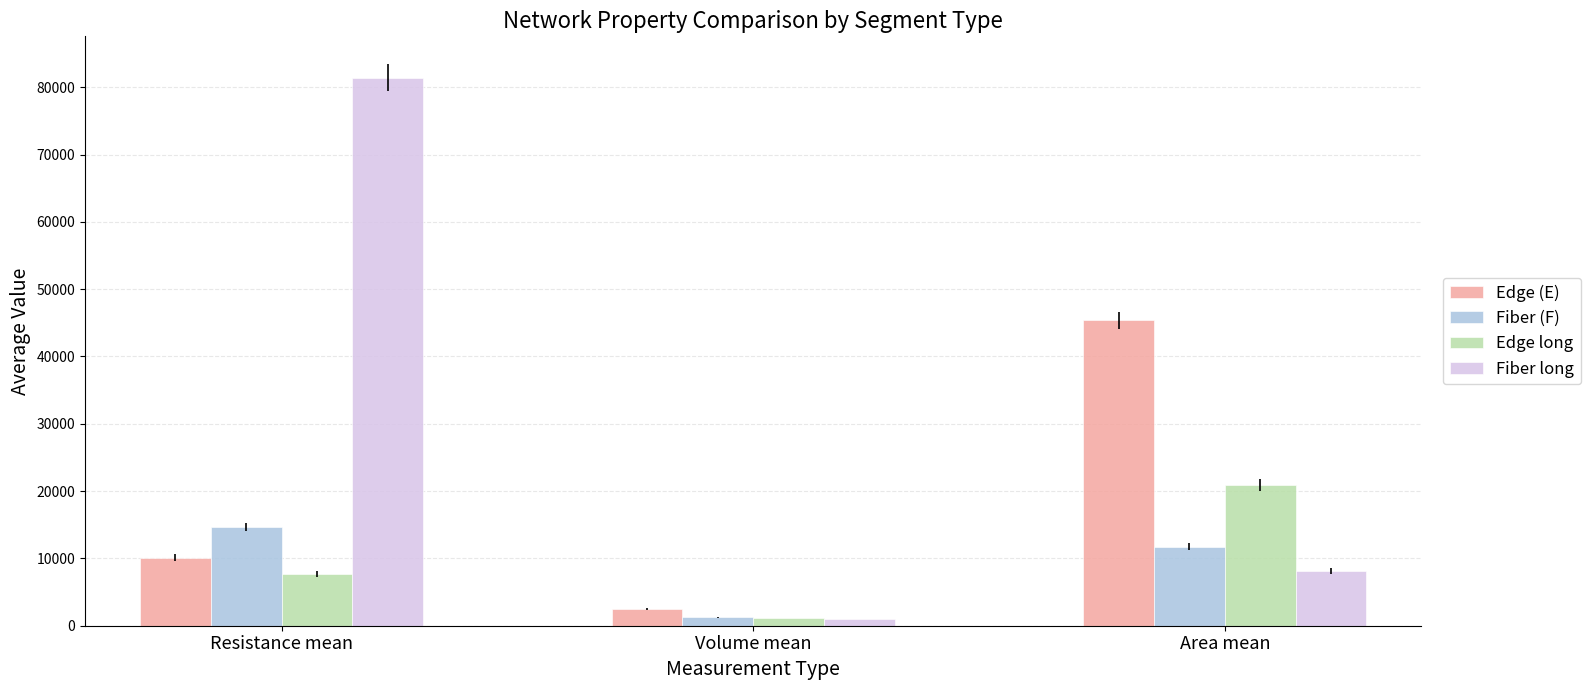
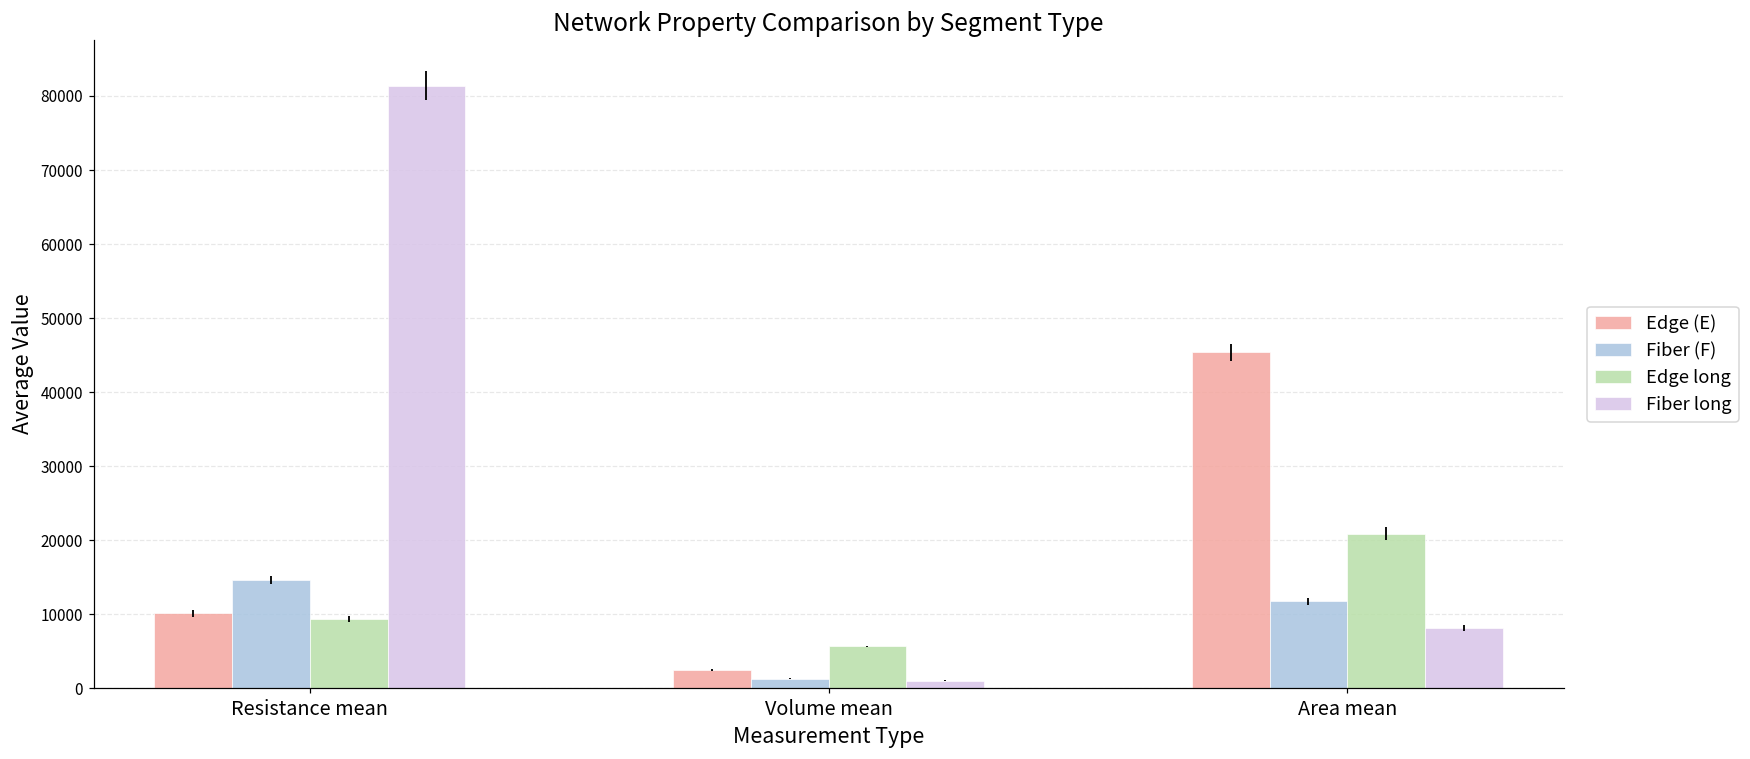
Edge long, Resistance mean: 8000 -> 9000
Edge long, Volume mean: 1000 -> 6000
